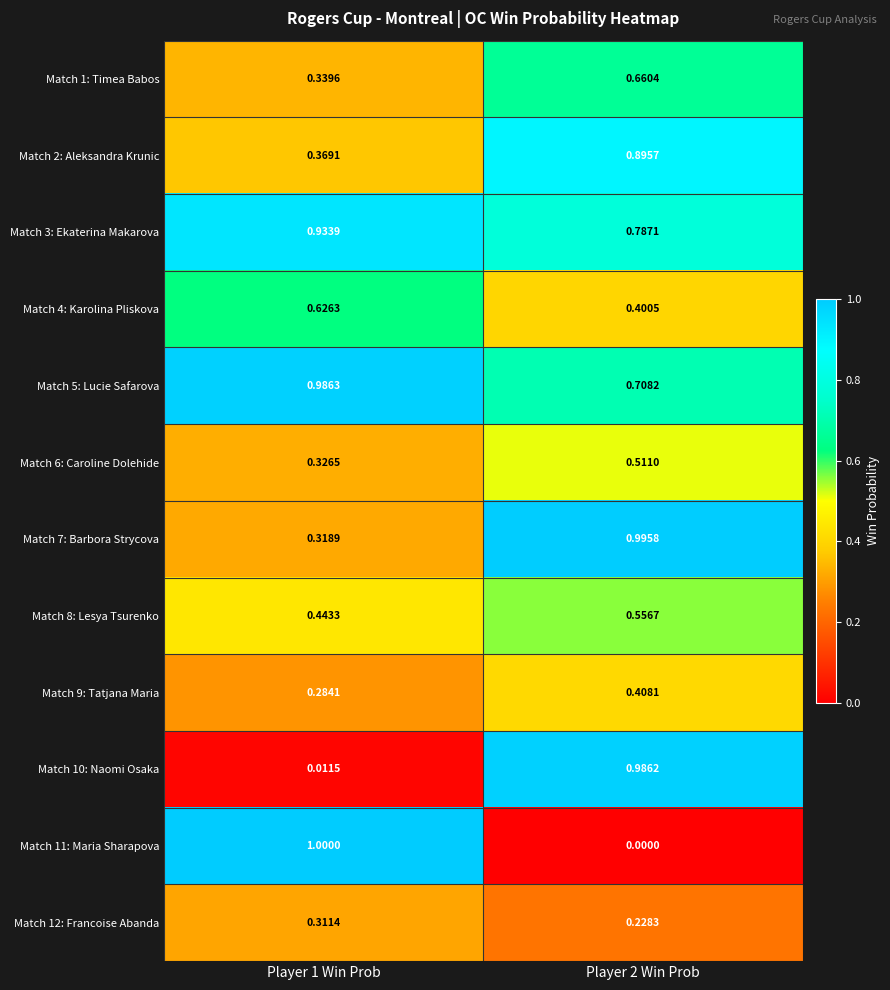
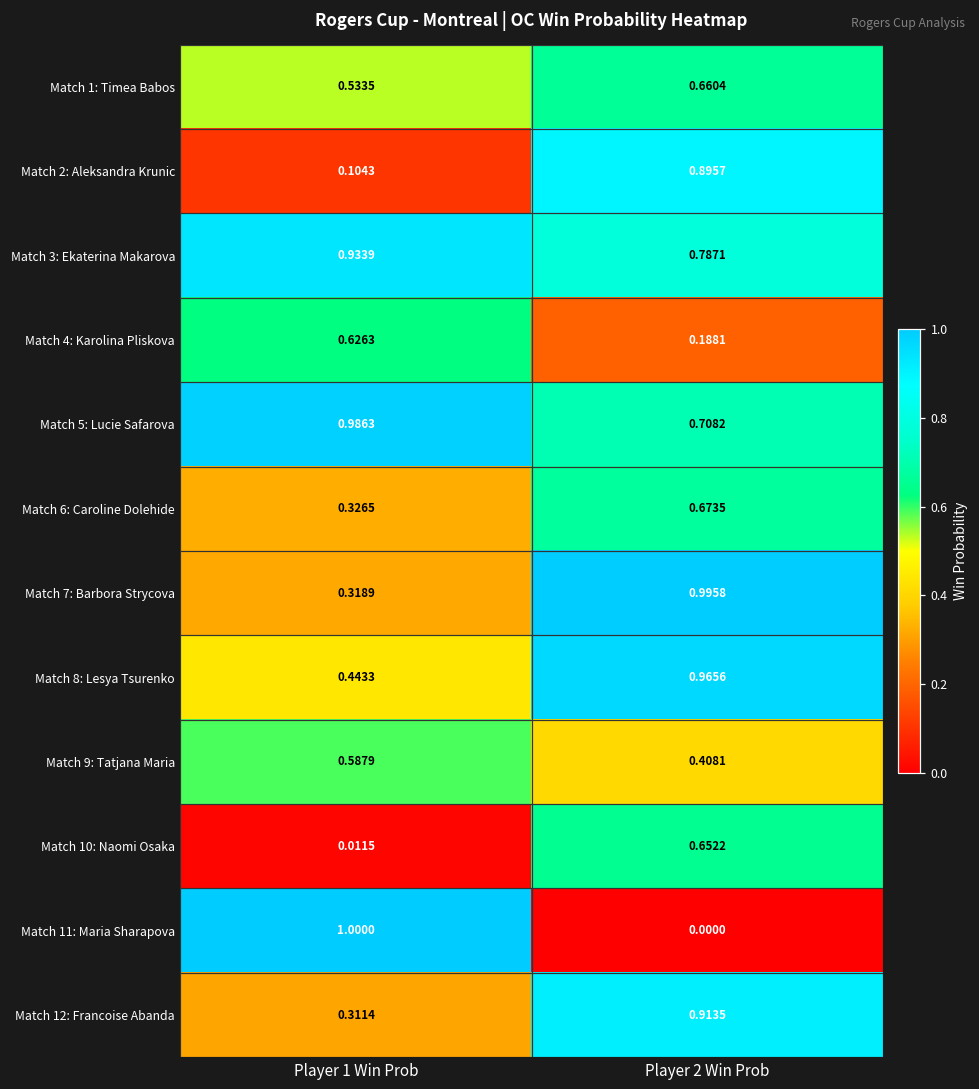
Match 1: Timea Babos, Player 1 Win Prob: 0.3396 -> 0.5335
Match 2: Aleksandra Krunic, Player 1 Win Prob: 0.3691 -> 0.1043
Match 4: Karolina Pliskova, Player 2 Win Prob: 0.4005 -> 0.1881
Match 6: Caroline Dolehide, Player 2 Win Prob: 0.5110 -> 0.6735
Match 8: Lesya Tsurenko, Player 2 Win Prob: 0.5567 -> 0.9656
Match 9: Tatjana Maria, Player 1 Win Prob: 0.2841 -> 0.5879
Match 10: Naomi Osaka, Player 2 Win Prob: 0.9862 -> 0.6522
Match 12: Francoise Abanda, Player 2 Win Prob: 0.2283 -> 0.9135
